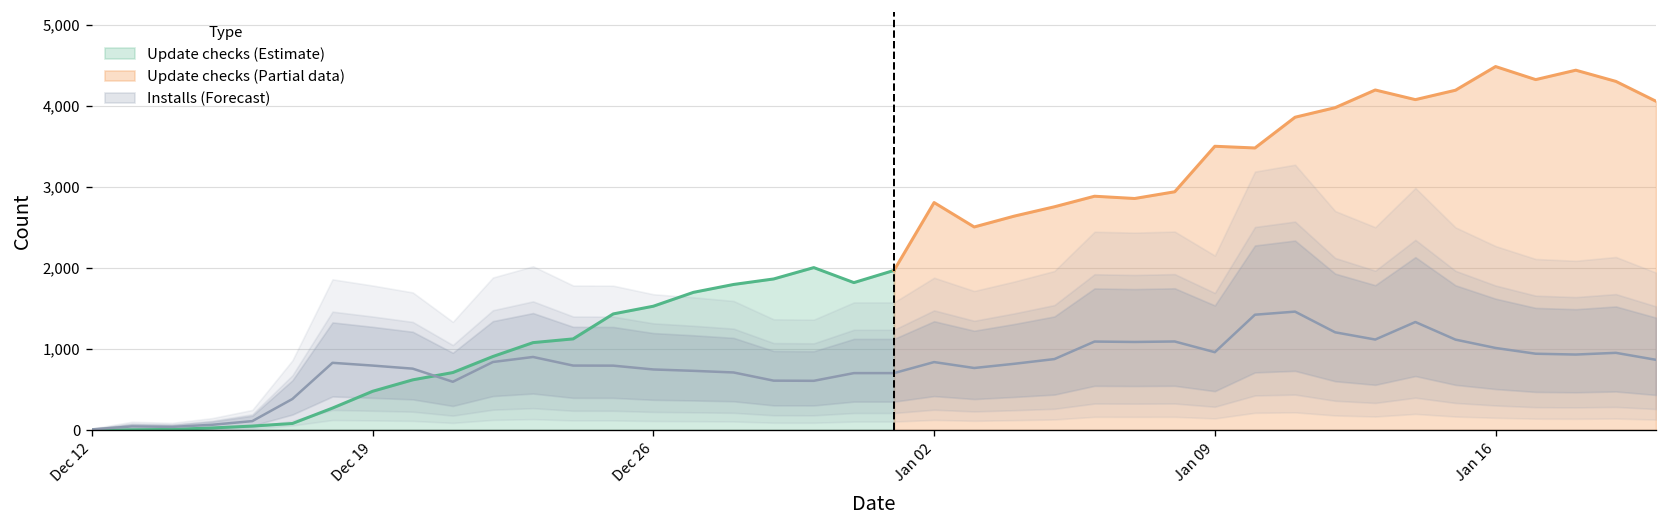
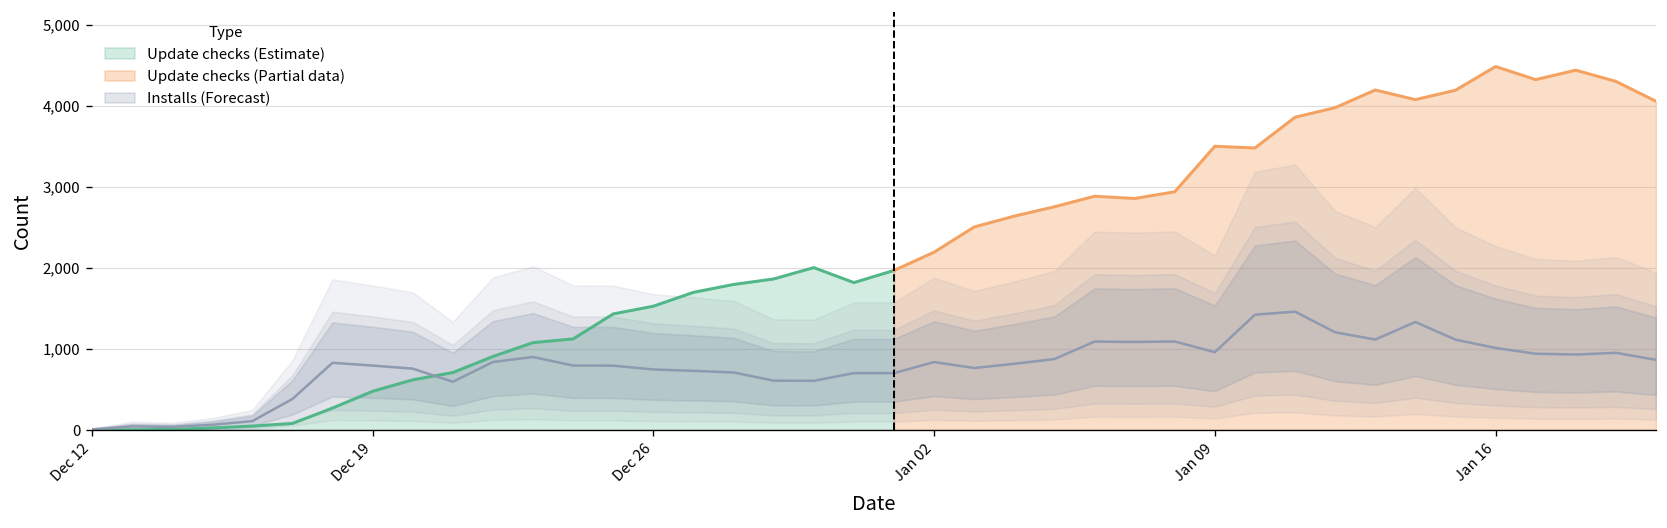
Update checks (Partial data), Jan 02: 2,800 -> 2,200
